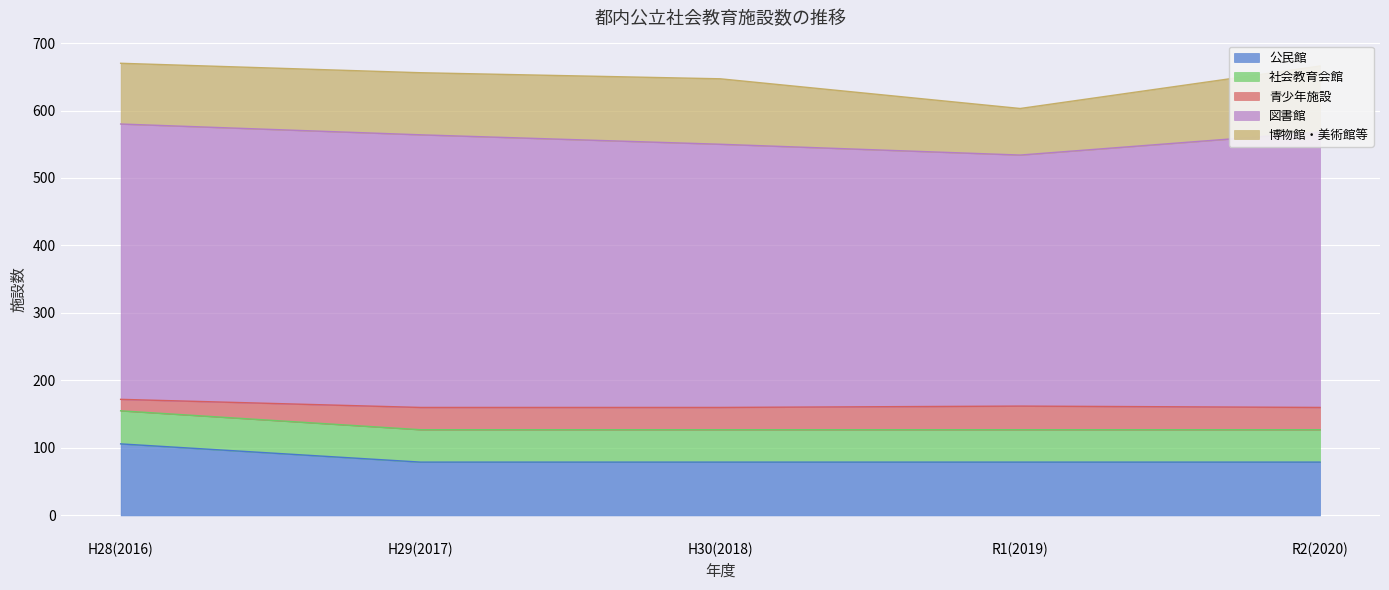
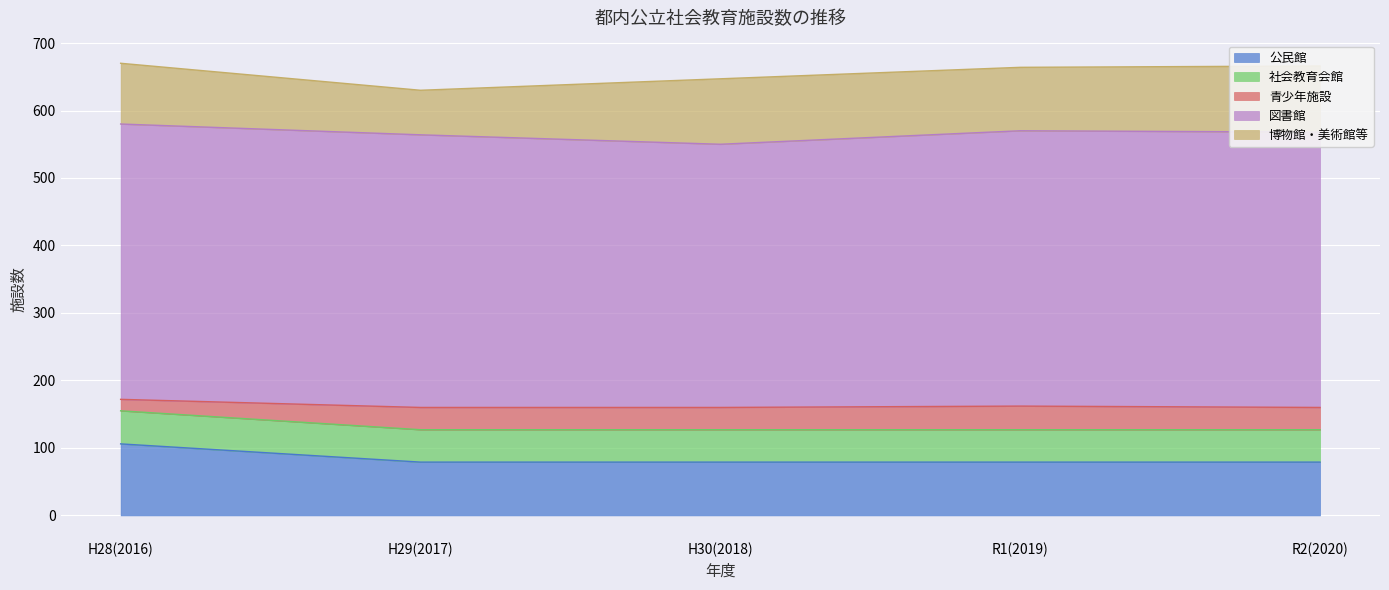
博物館・美術館等, H29(2017): 90 -> 70
図書館, R1(2019): 370 -> 410
博物館・美術館等, R1(2019): 70 -> 90
